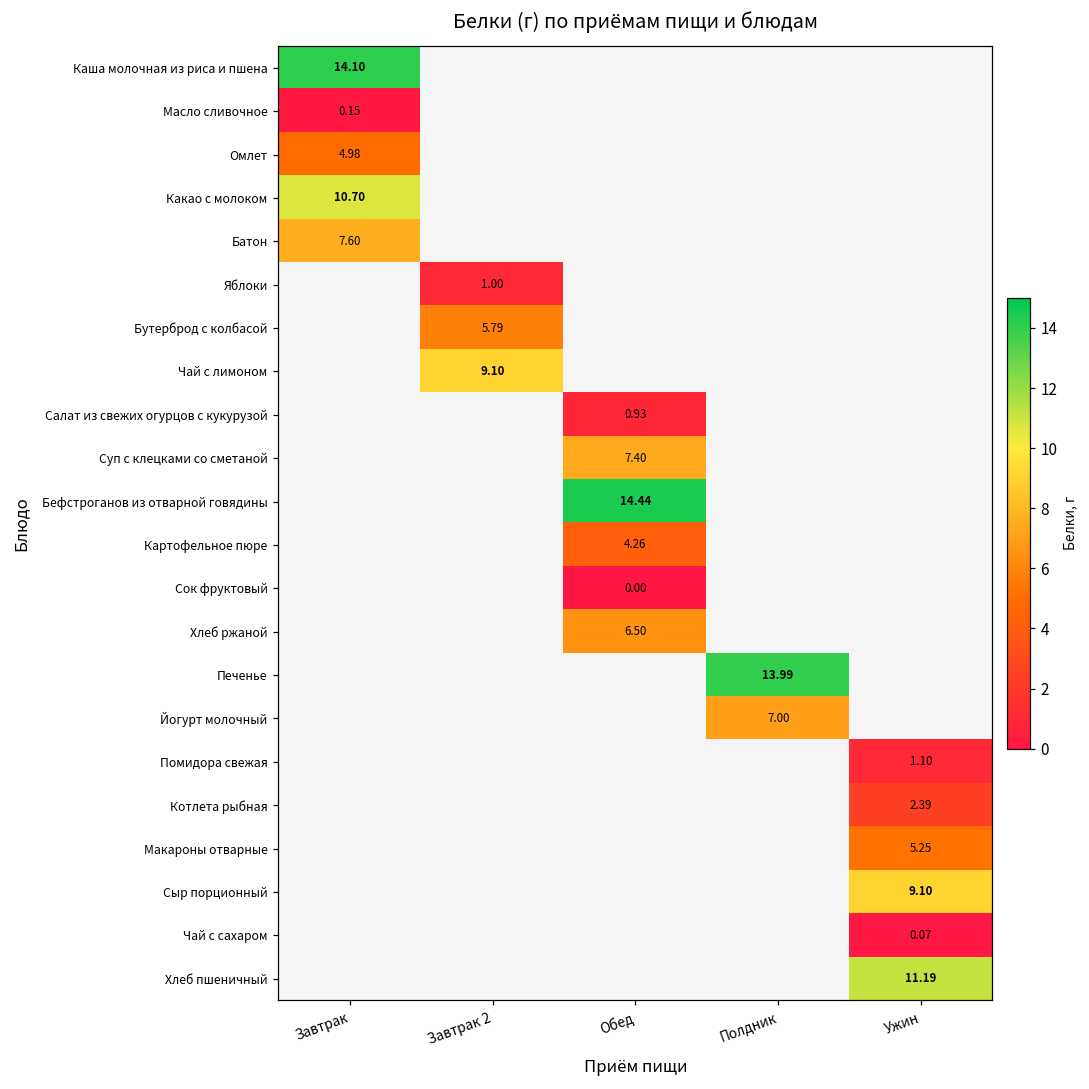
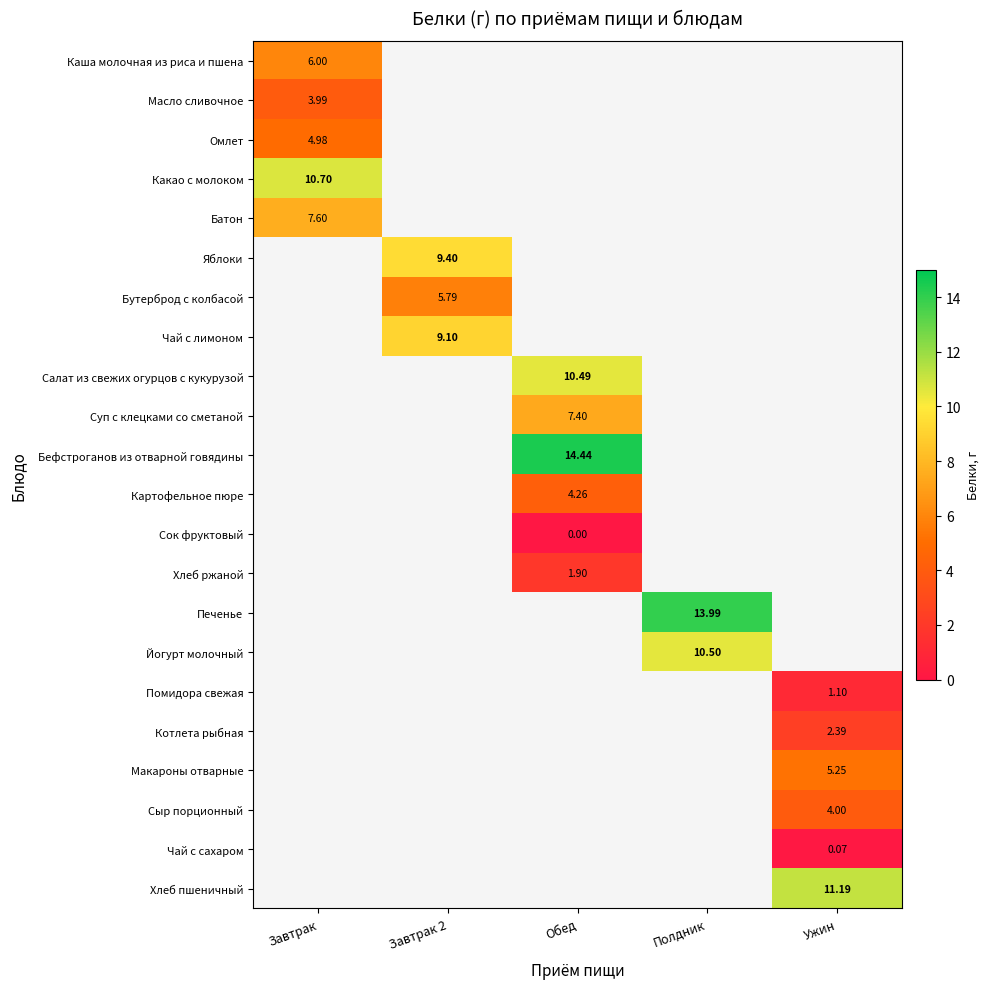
Каша молочная из риса и пшена, Завтрак: 14.10 -> 6.00
Масло сливочное, Завтрак: 0.15 -> 3.99
Яблоки, Завтрак 2: 1.00 -> 9.40
Салат из свежих огурцов с кукурузой, Обед: 0.93 -> 10.49
Хлеб ржаной, Обед: 6.50 -> 1.90
Йогурт молочный, Полдник: 7.00 -> 10.50
Сыр порционный, Ужин: 9.10 -> 4.00
